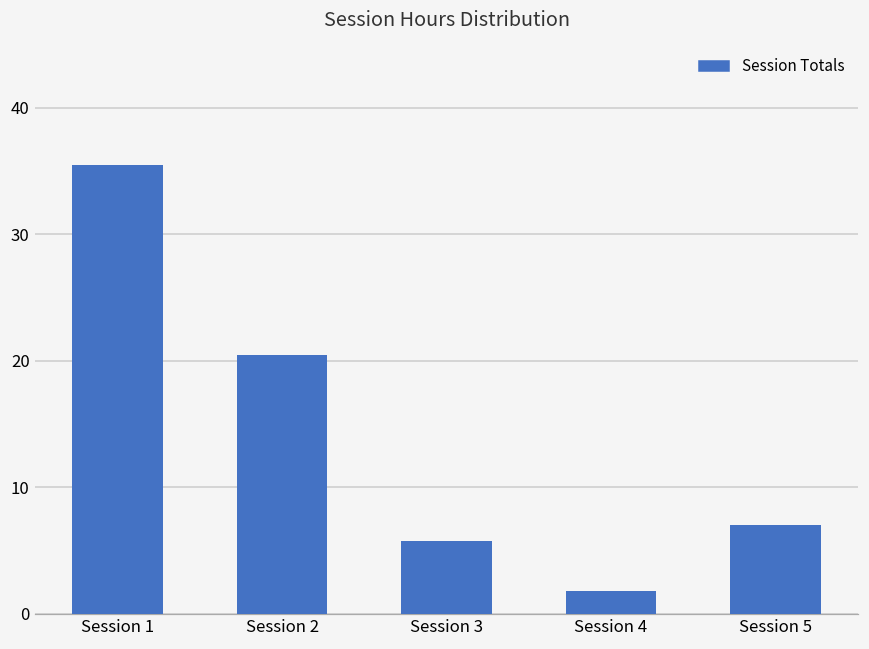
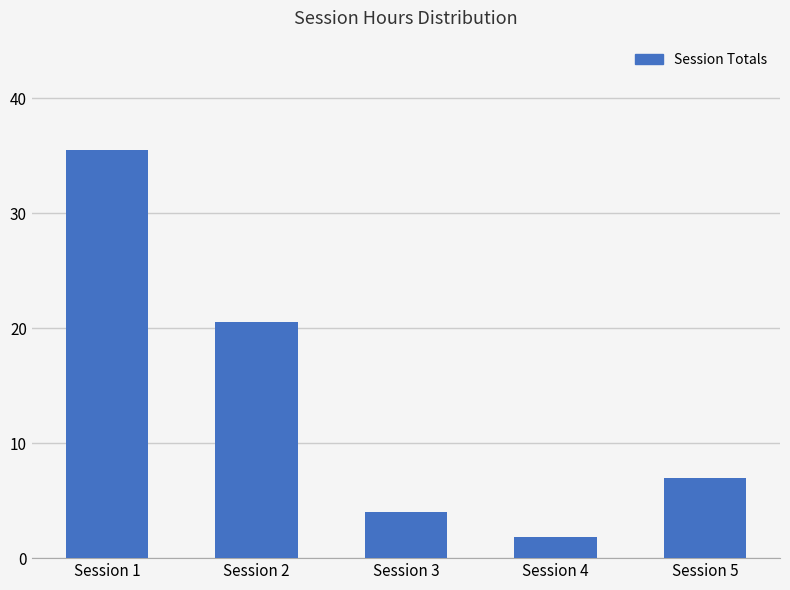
Session 3: 5.8 -> 4.0
